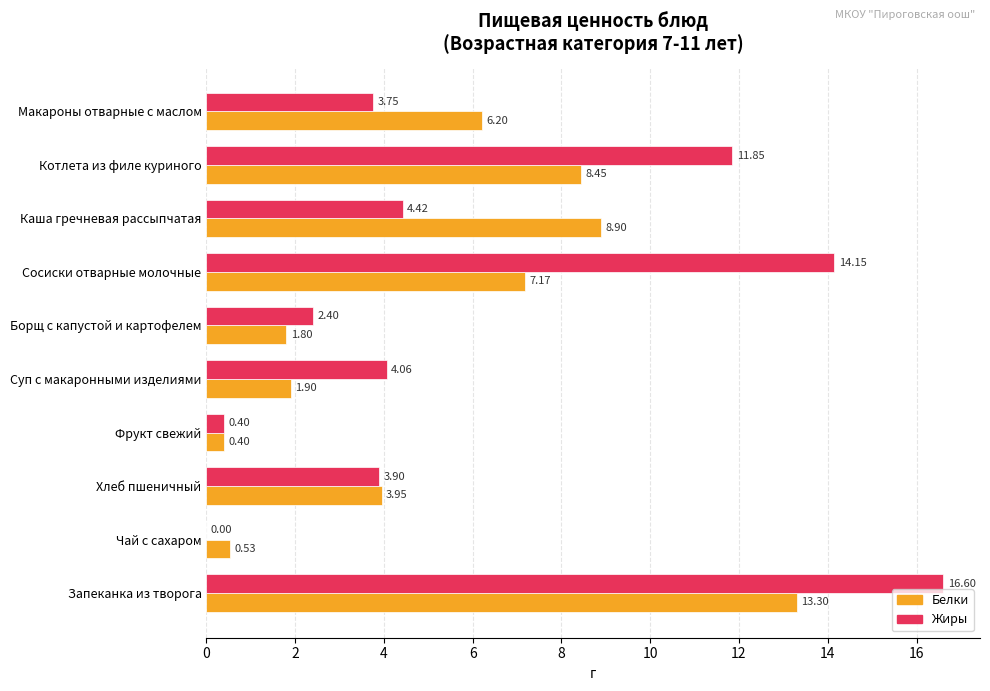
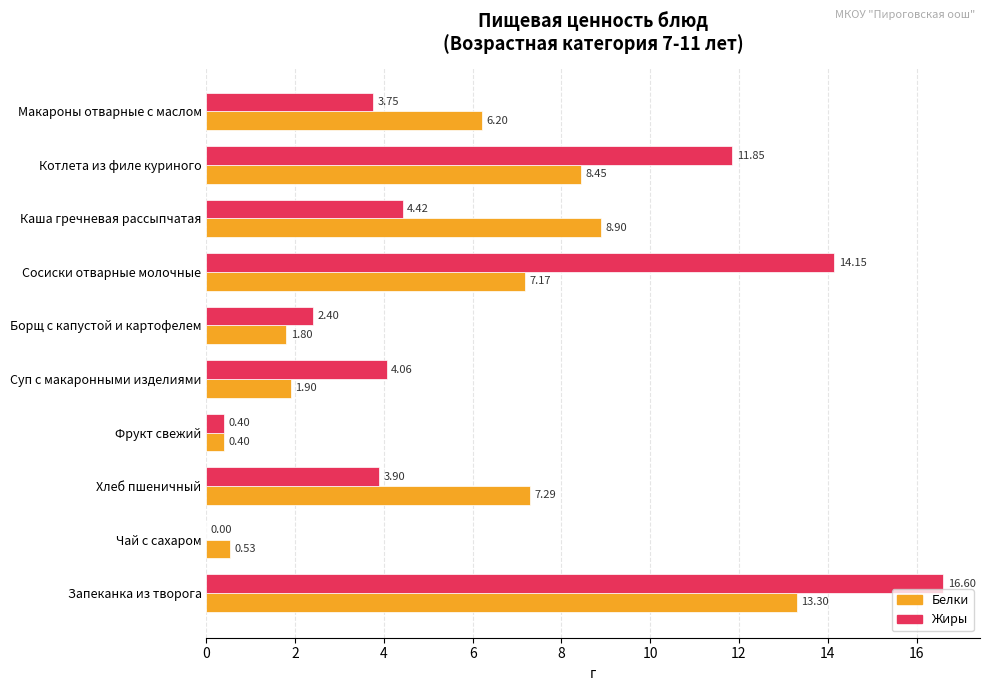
Белки, Хлеб пшеничный: 3.95 -> 7.29
